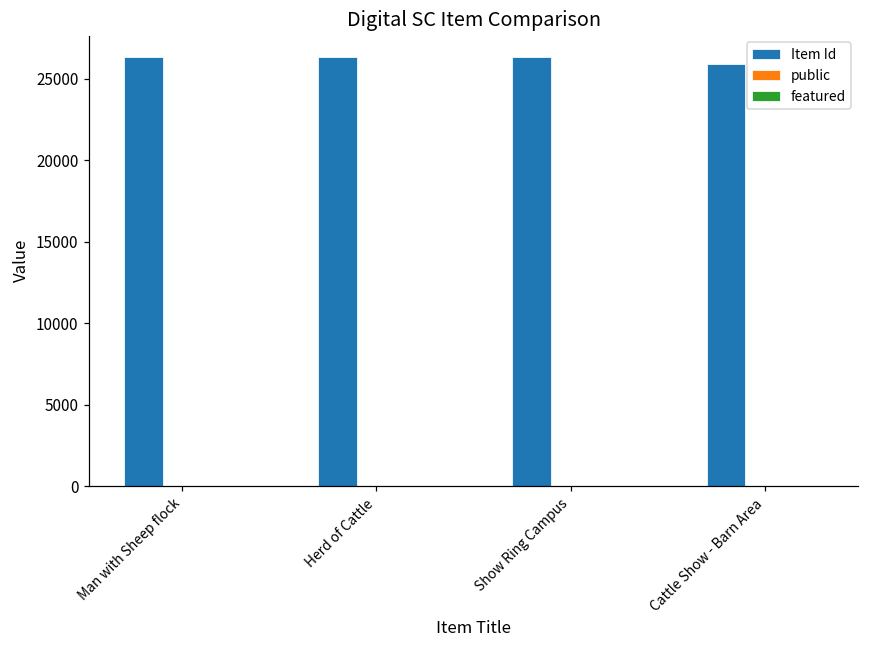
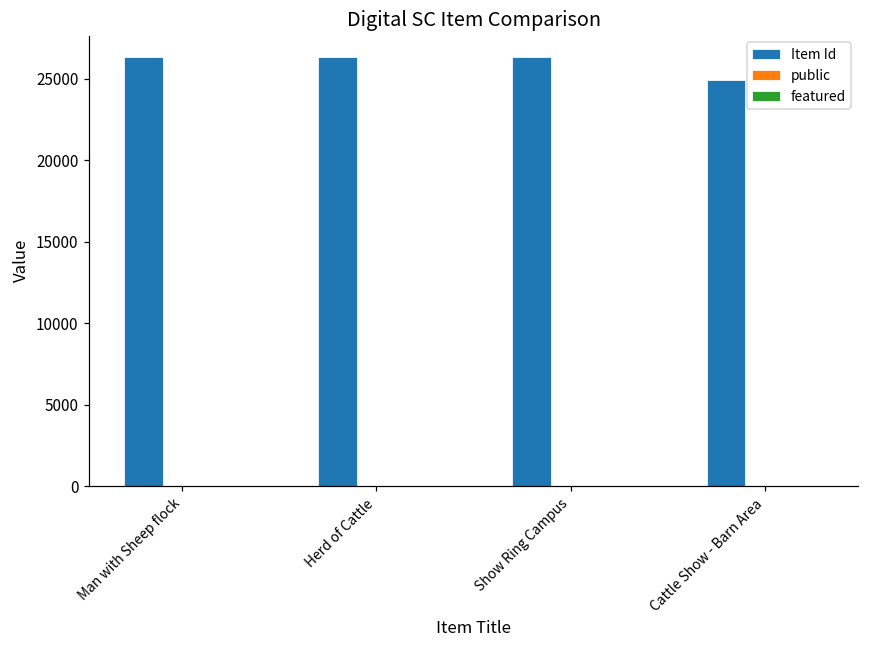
Item Id, Cattle Show - Barn Area: 25900 -> 24900
